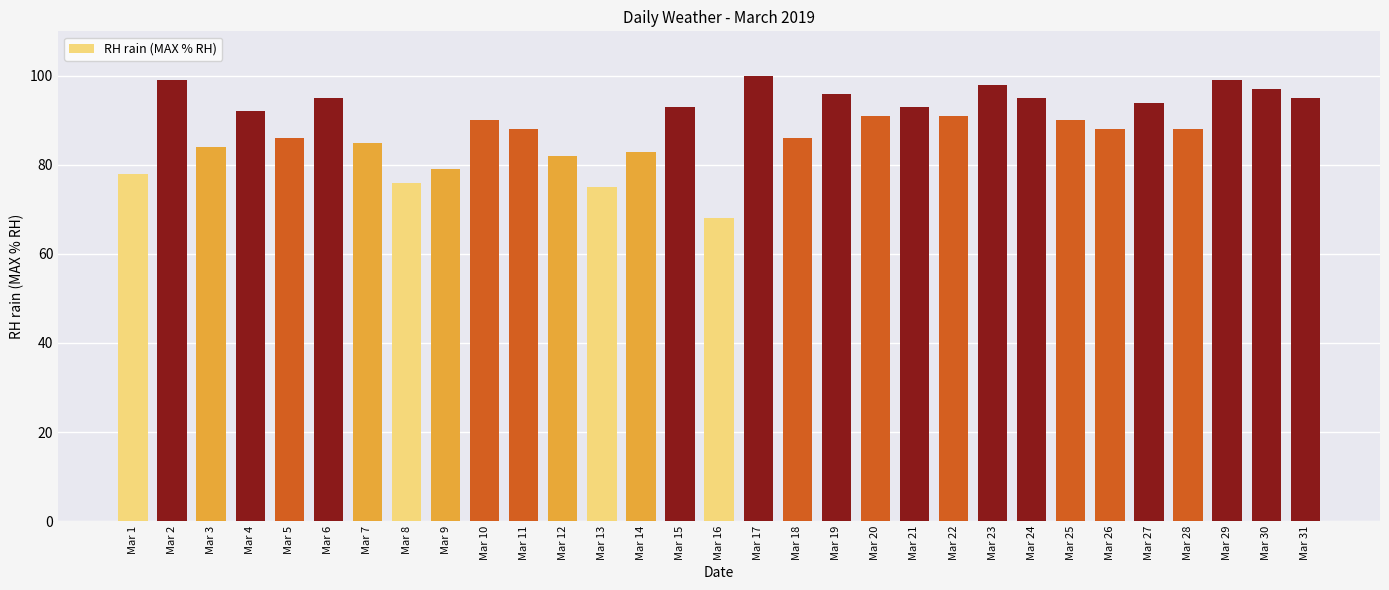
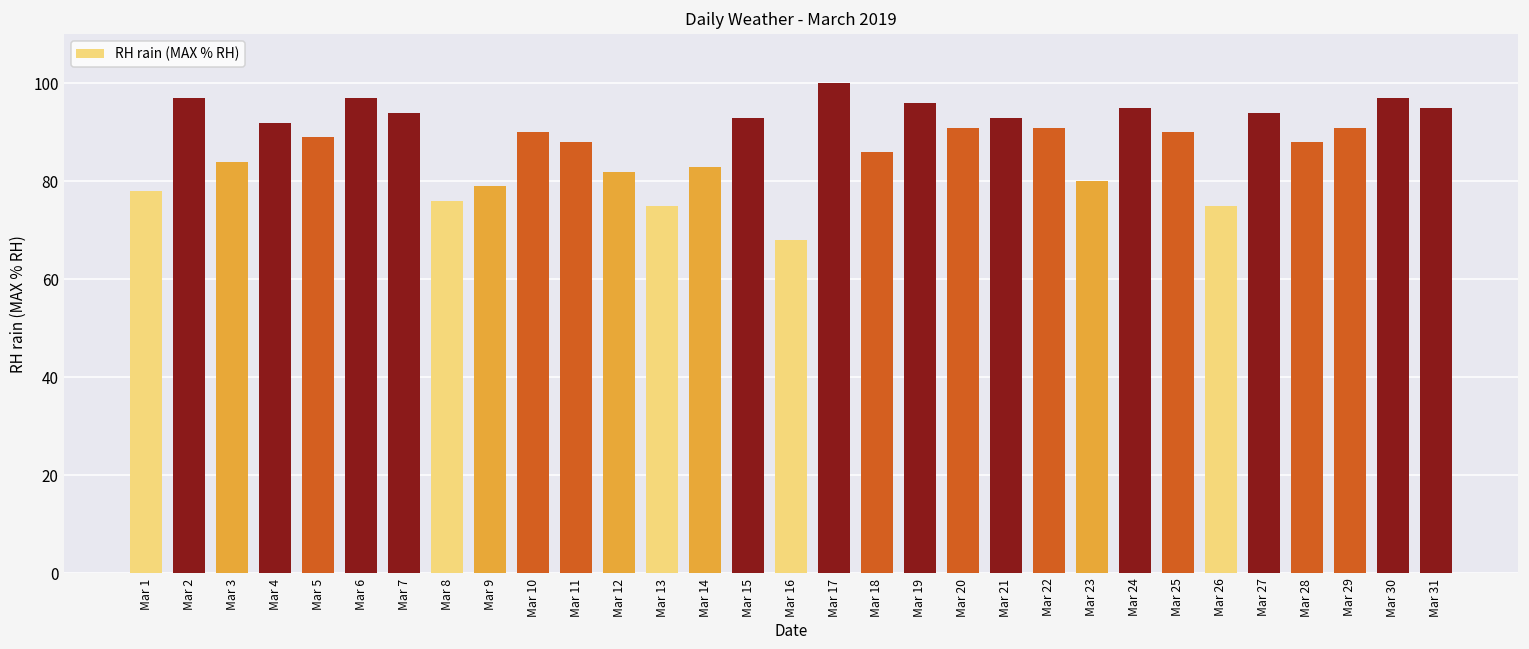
Mar 2: 99 -> 97
Mar 5: 86 -> 89
Mar 6: 95 -> 97
Mar 7: 85 -> 94
Mar 23: 98 -> 80
Mar 26: 88 -> 75
Mar 29: 99 -> 91
